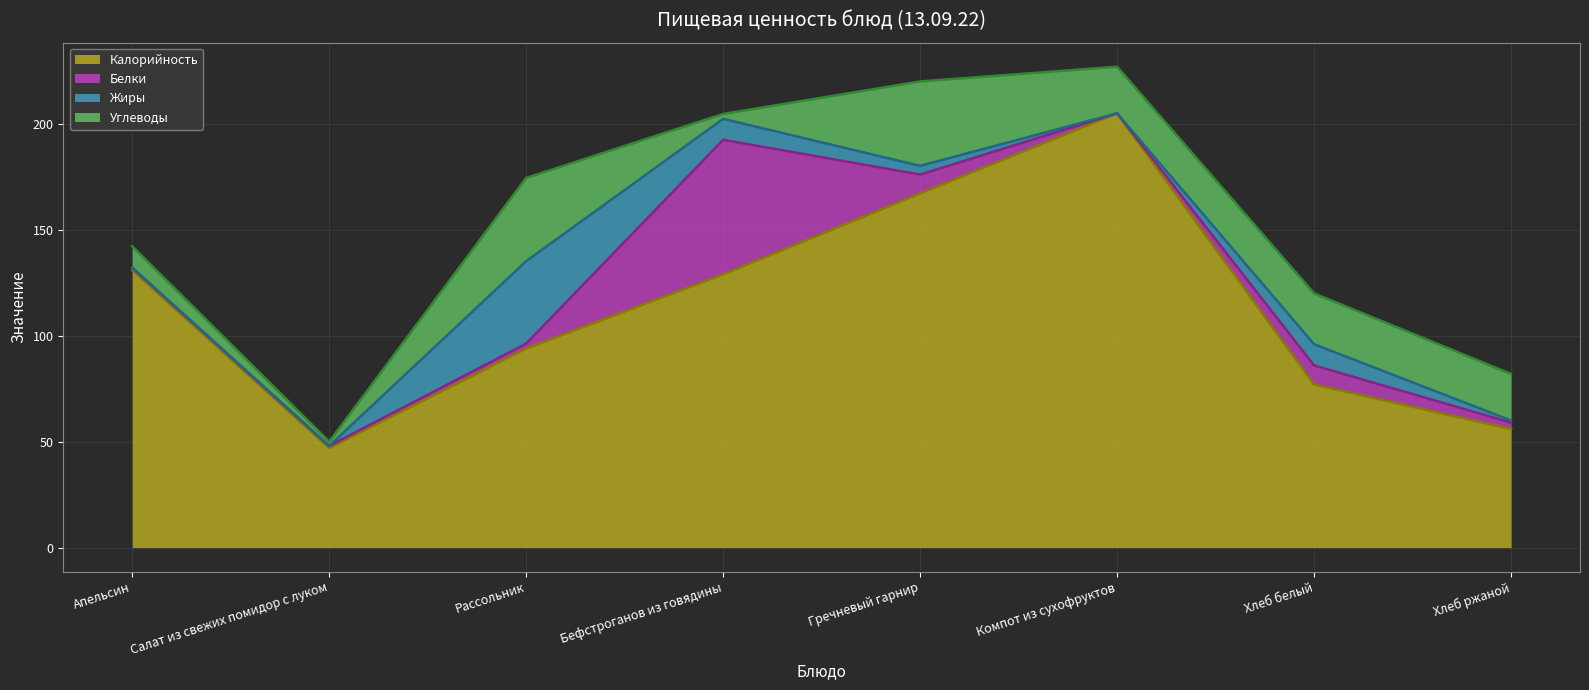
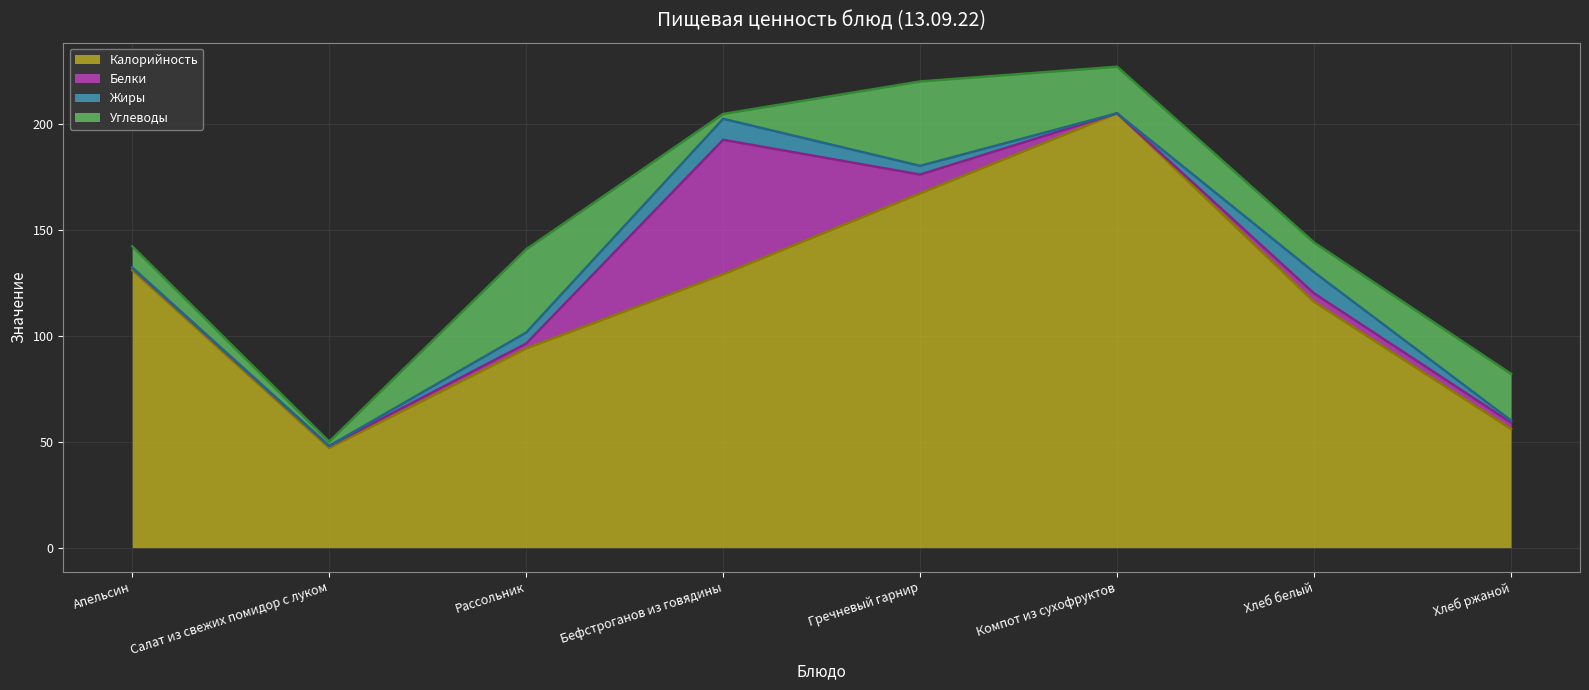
Жиры, Рассольник: 39 -> 5
Калорийность, Хлеб белый: 77 -> 116
Белки, Хлеб белый: 9 -> 4
Углеводы, Хлеб белый: 24 -> 14
